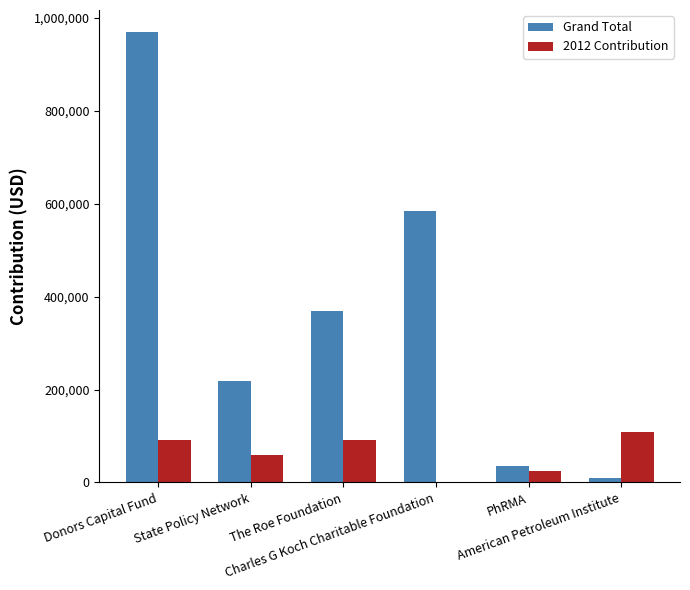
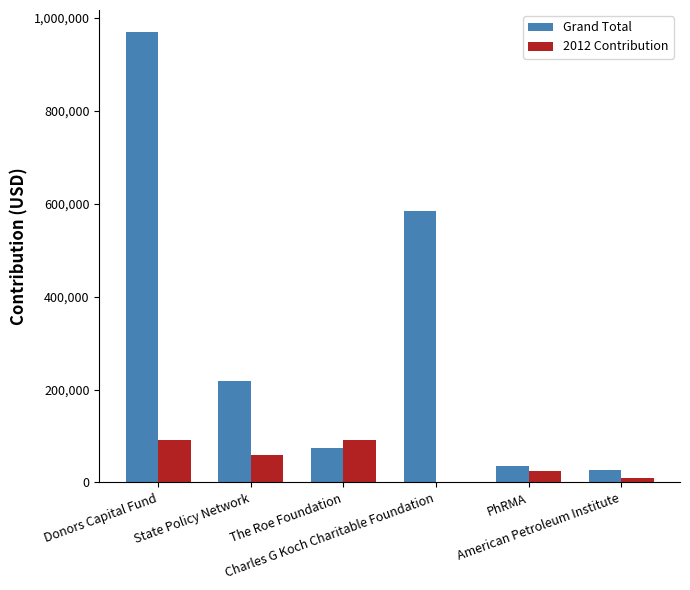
Grand Total, The Roe Foundation: 370,000 -> 80,000
Grand Total, American Petroleum Institute: 10,000 -> 30,000
2012 Contribution, American Petroleum Institute: 110,000 -> 10,000
